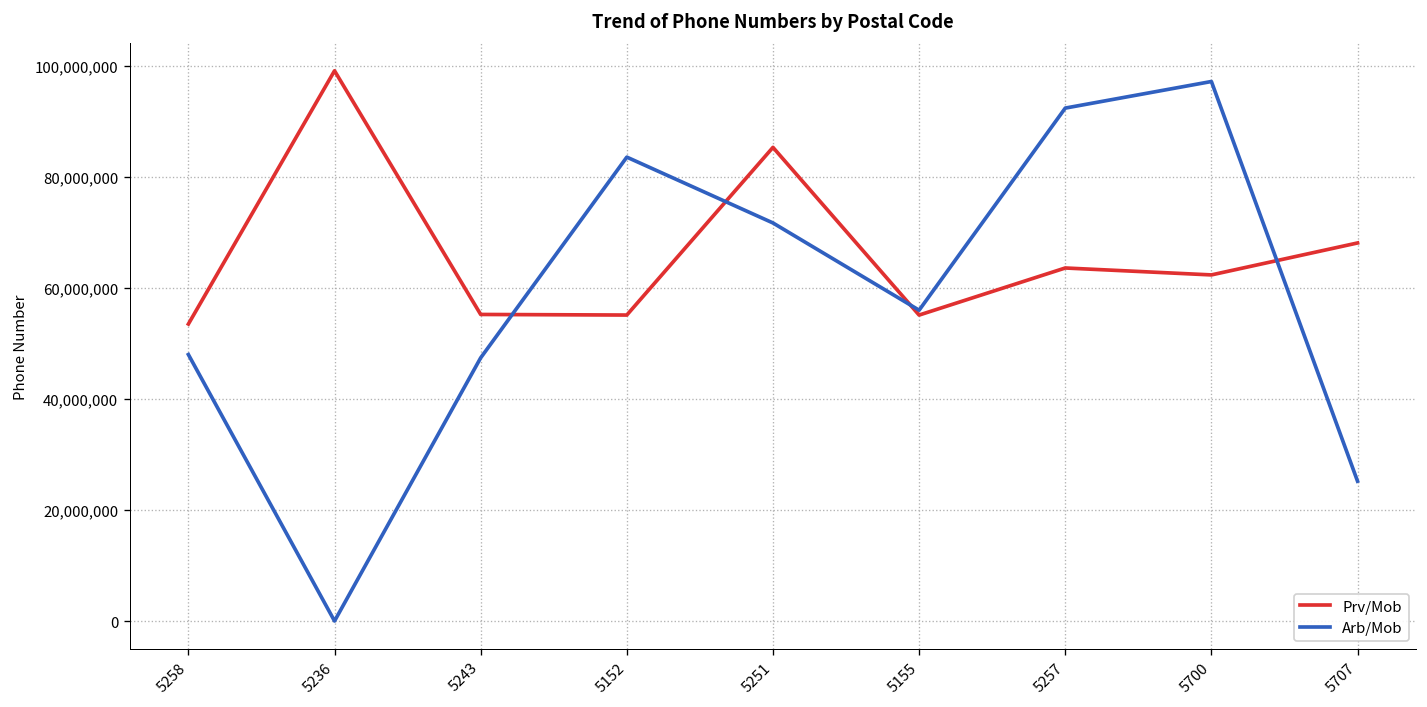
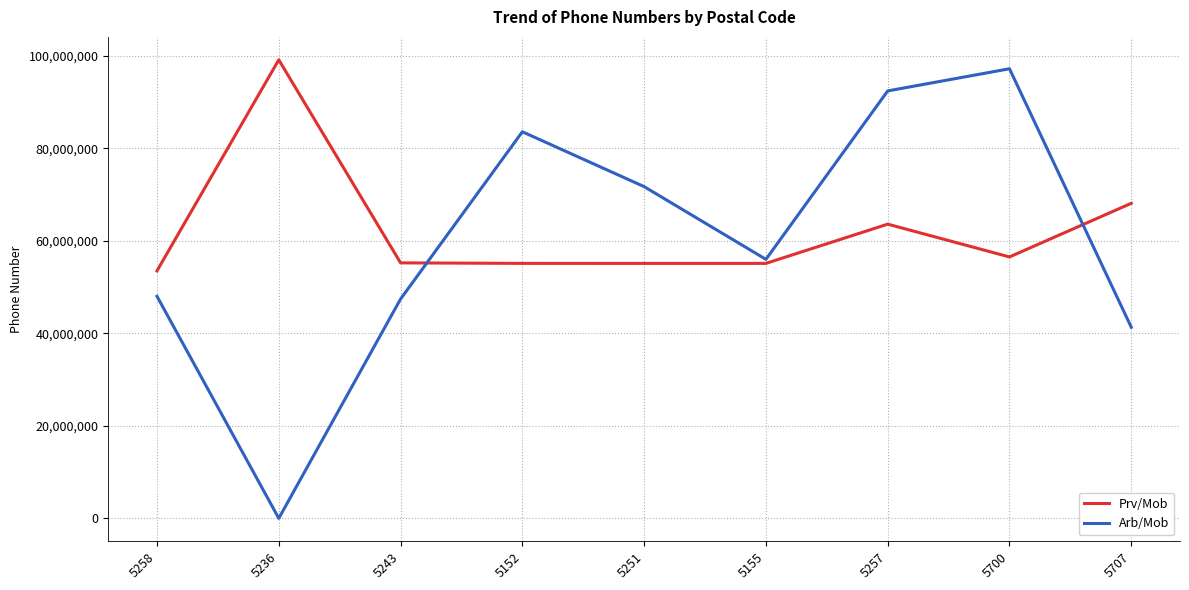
Prv/Mob, 5251: 85,000,000 -> 55,000,000
Prv/Mob, 5700: 62,000,000 -> 57,000,000
Arb/Mob, 5707: 25,000,000 -> 41,000,000
